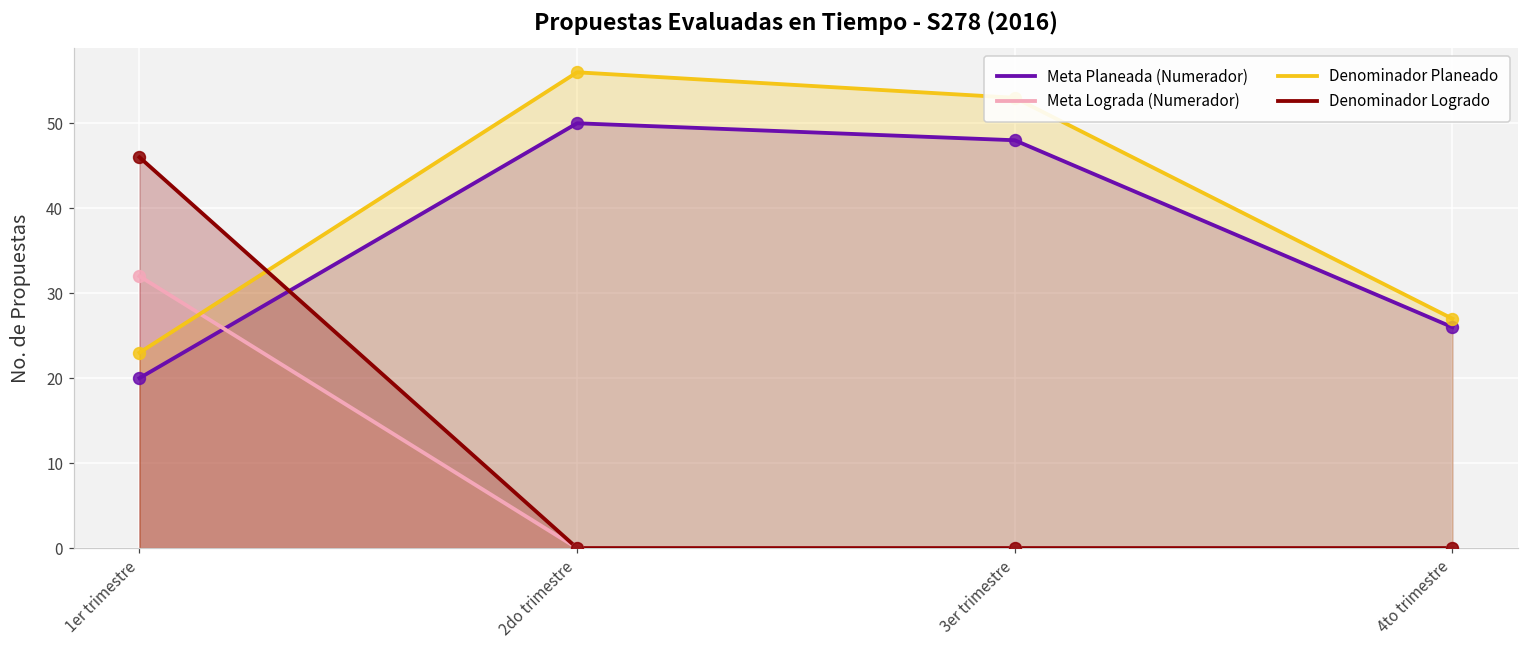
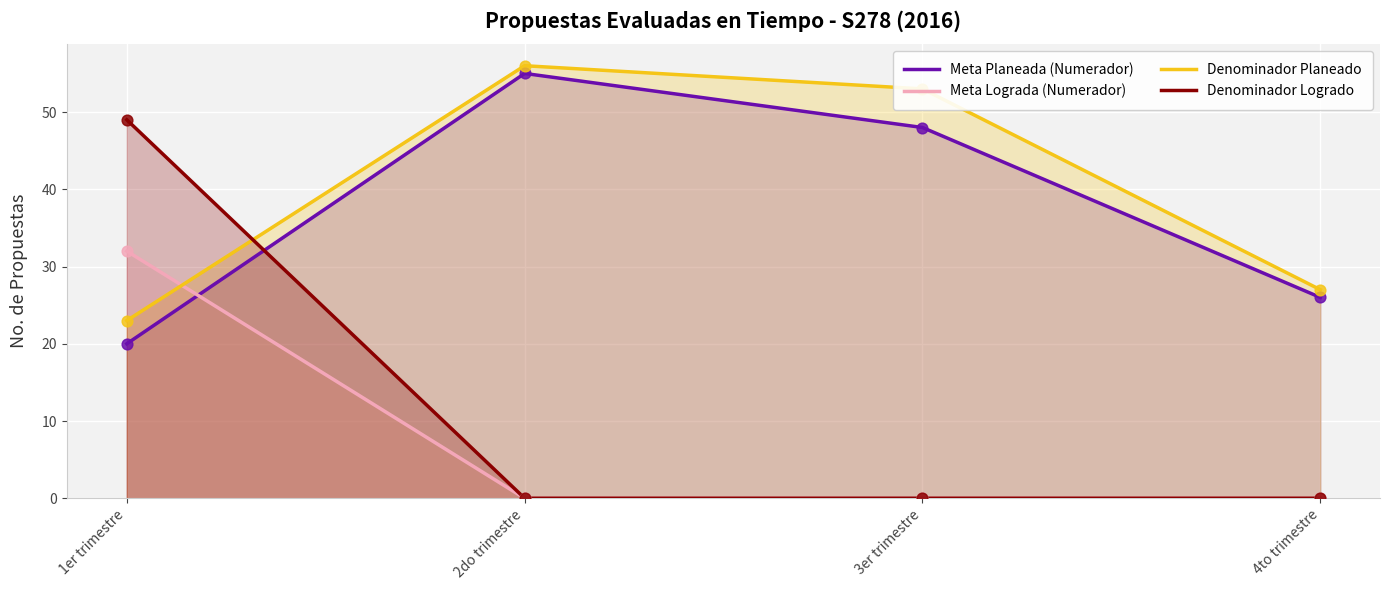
Denominador Logrado, 1er trimestre: 46 -> 49
Meta Planeada (Numerador), 2do trimestre: 50 -> 55
